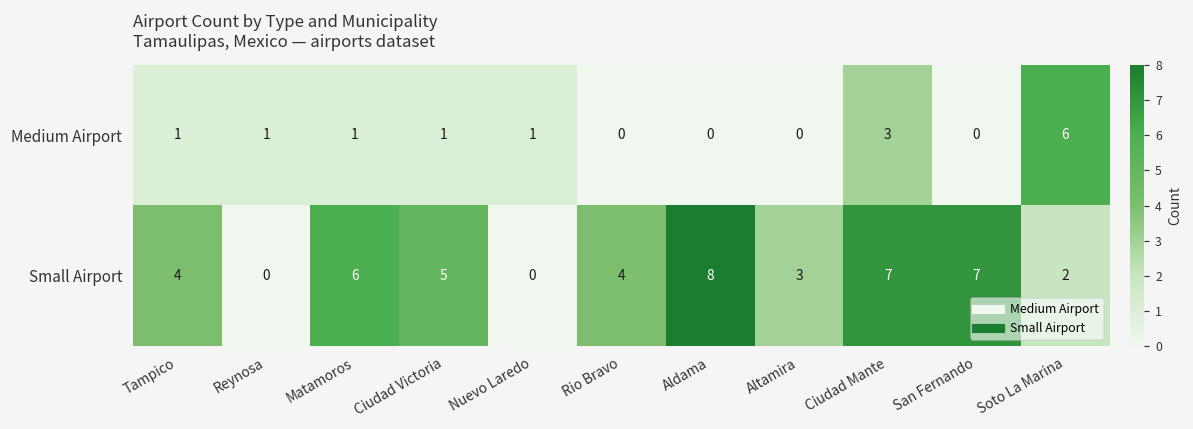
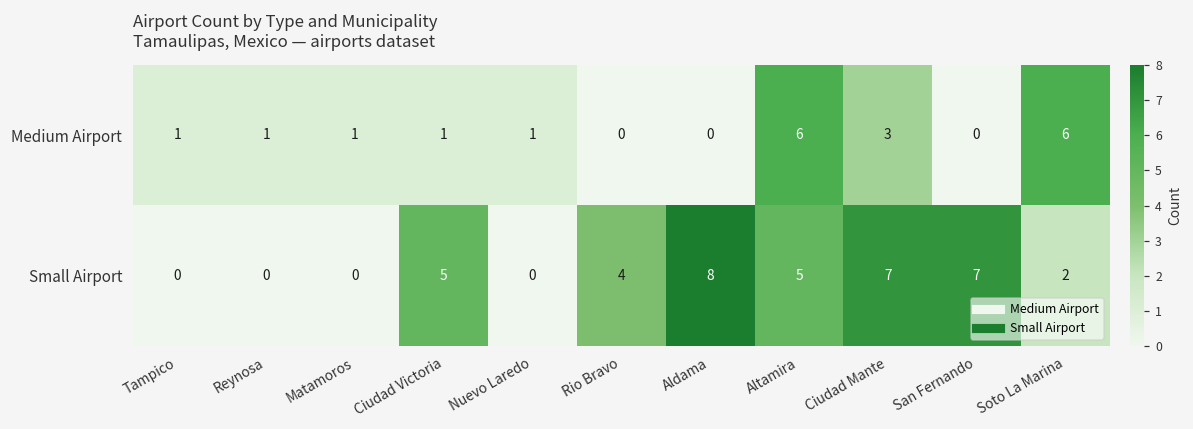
Medium Airport, Altamira: 0 -> 6
Small Airport, Tampico: 4 -> 0
Small Airport, Matamoros: 6 -> 0
Small Airport, Altamira: 3 -> 5
